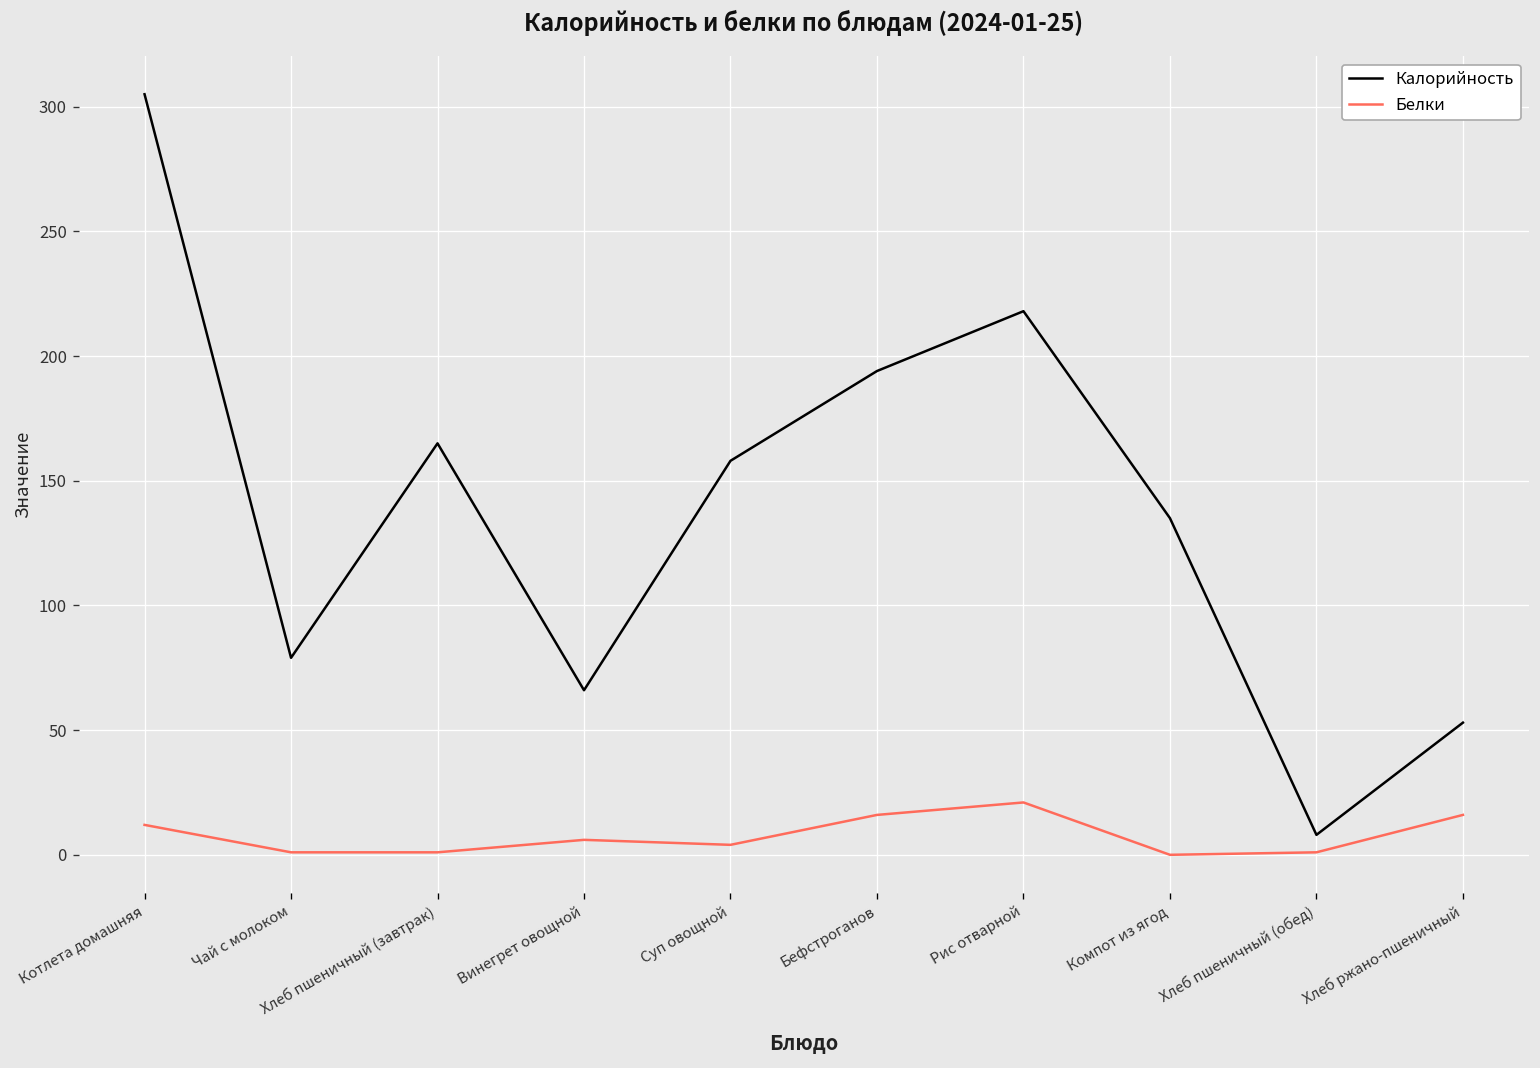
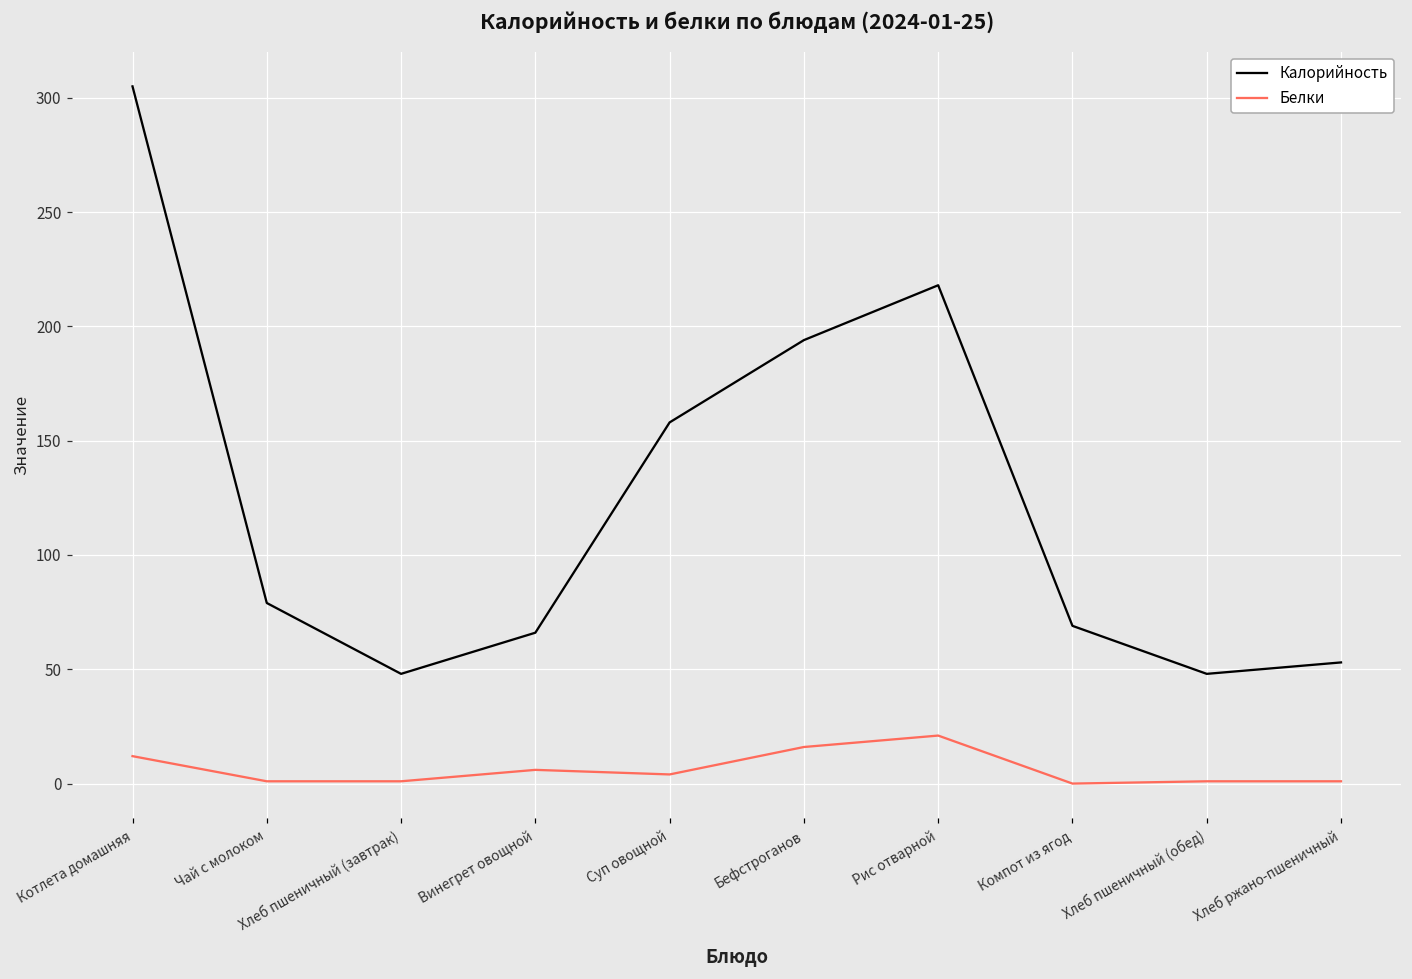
Калорийность, Хлеб пшеничный (завтрак): 165 -> 48
Калорийность, Компот из ягод: 135 -> 69
Калорийность, Хлеб пшеничный (обед): 8 -> 48
Белки, Хлеб ржано-пшеничный: 16 -> 1
